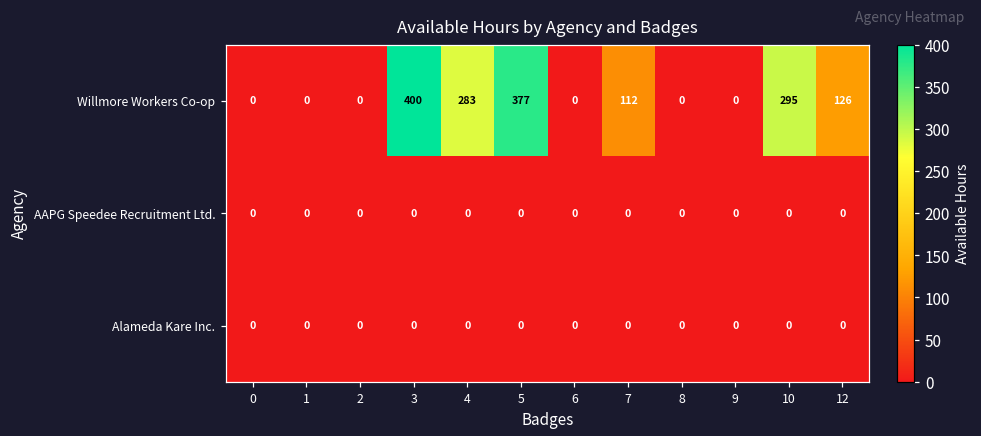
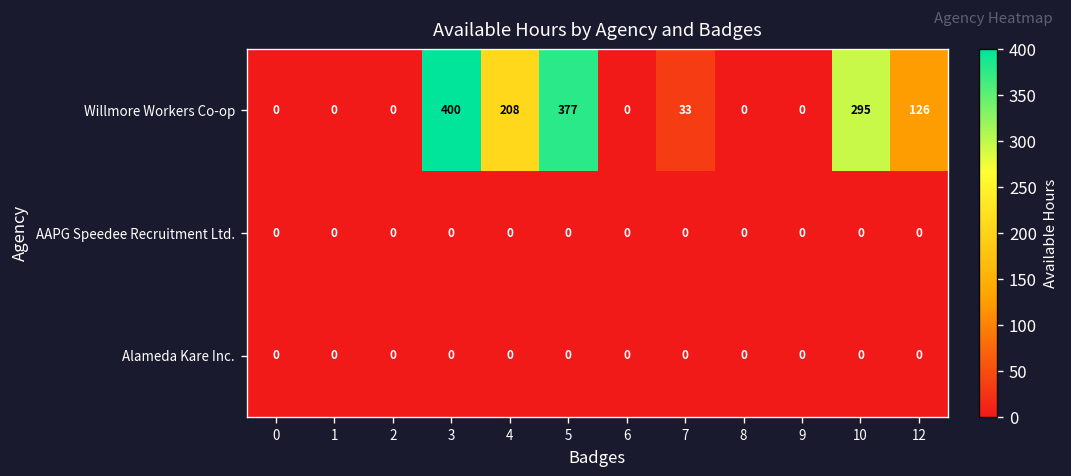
Willmore Workers Co-op, 4: 283 -> 208
Willmore Workers Co-op, 7: 112 -> 33
